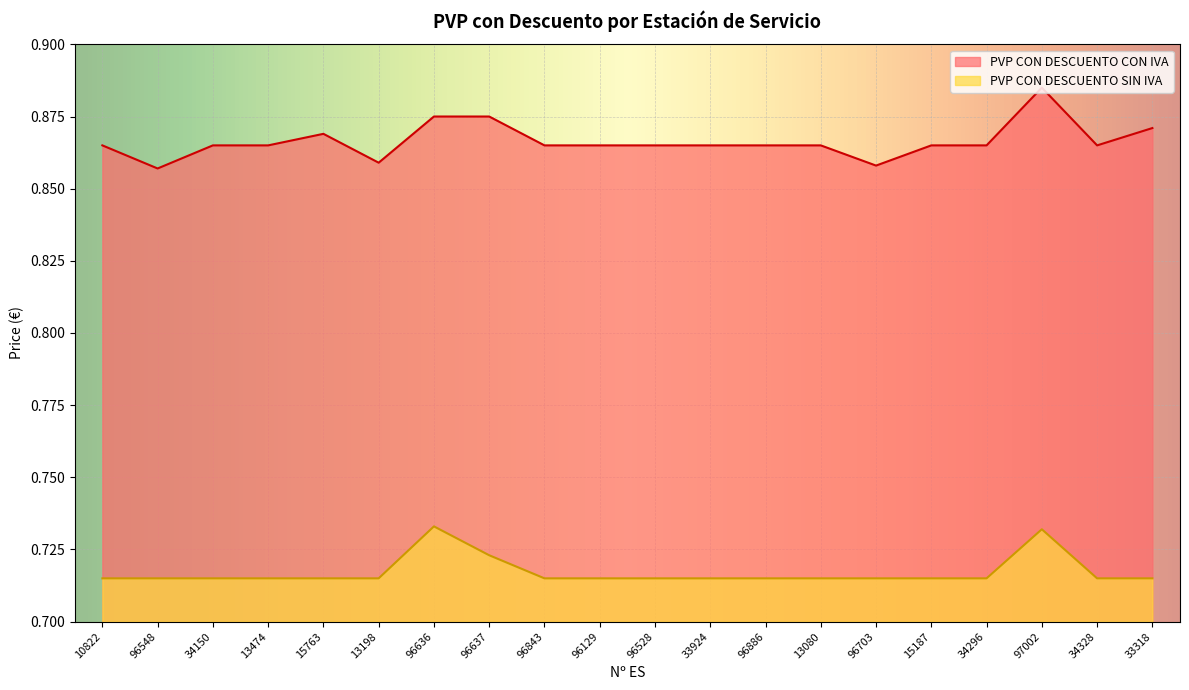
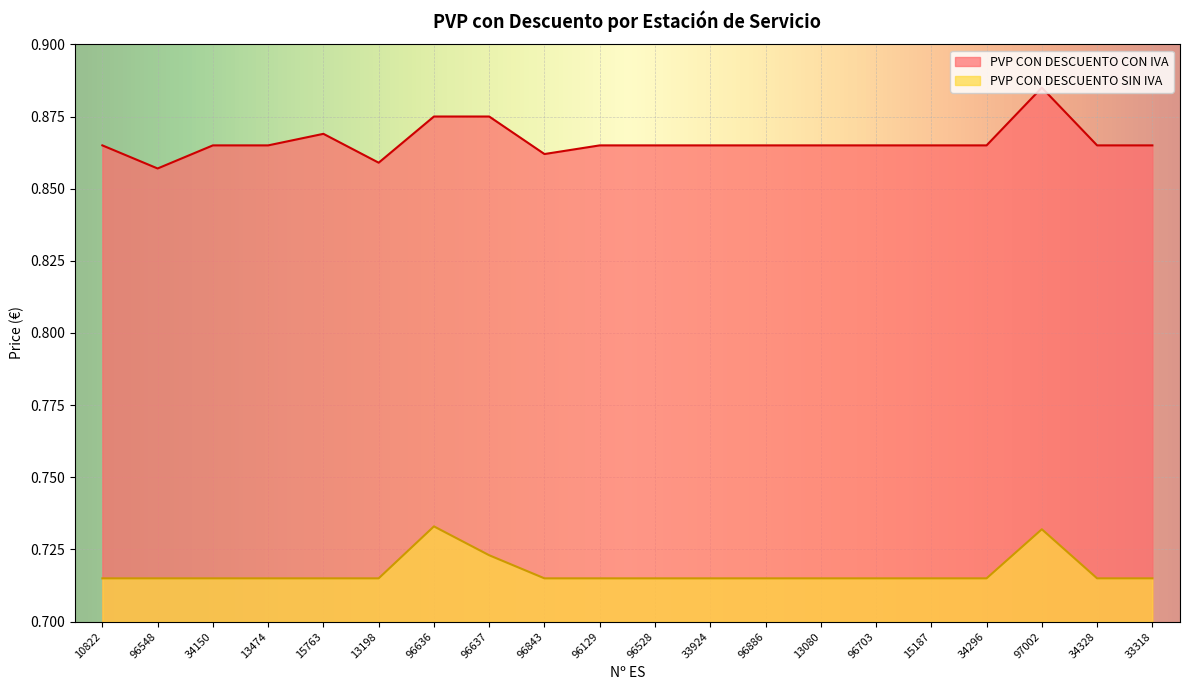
PVP CON DESCUENTO CON IVA, 96843: 0.865 -> 0.862
PVP CON DESCUENTO CON IVA, 96703: 0.858 -> 0.865
PVP CON DESCUENTO CON IVA, 33318: 0.871 -> 0.865
